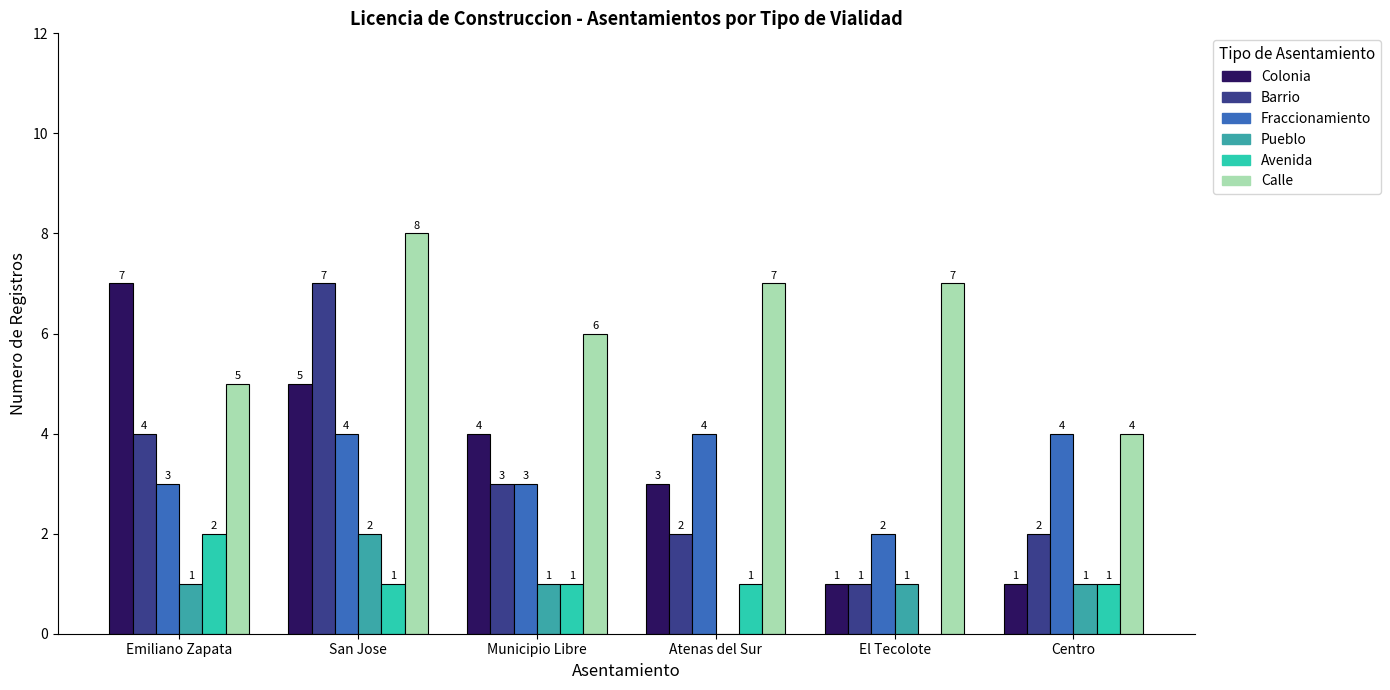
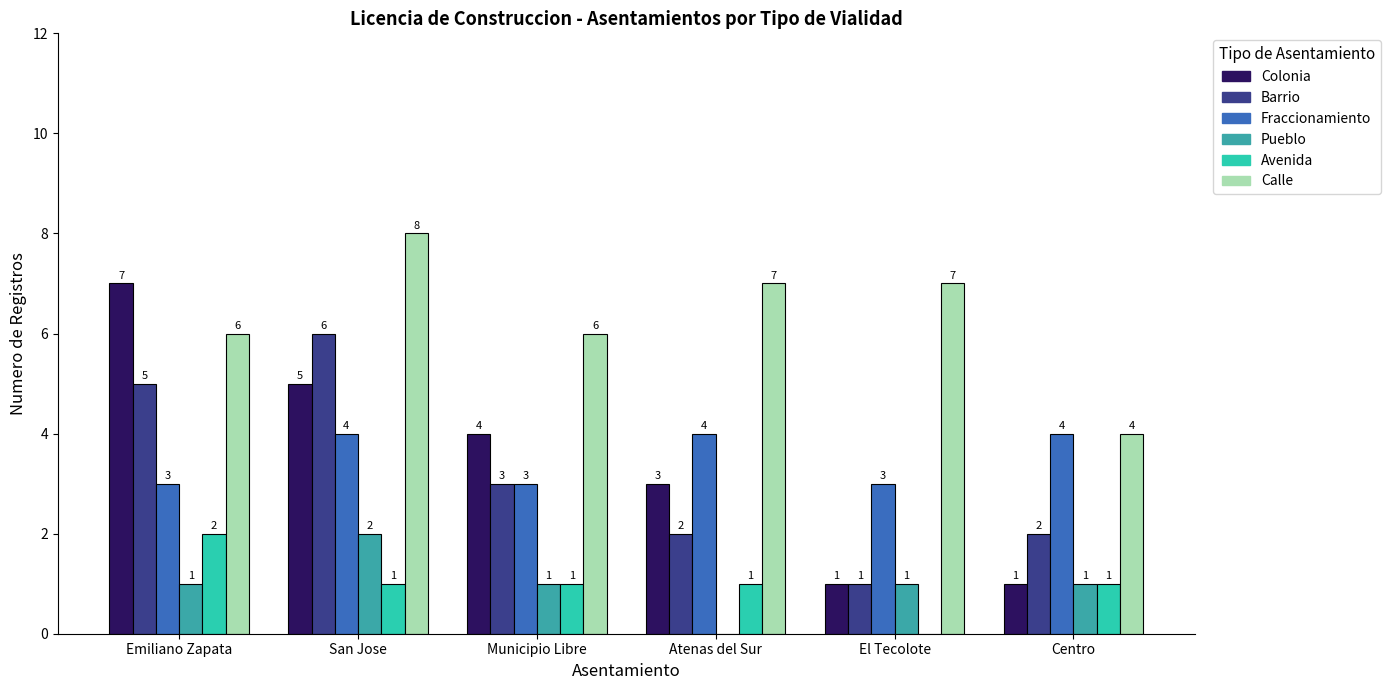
Barrio, Emiliano Zapata: 4 -> 5
Calle, Emiliano Zapata: 5 -> 6
Barrio, San Jose: 7 -> 6
Fraccionamiento, El Tecolote: 2 -> 3
